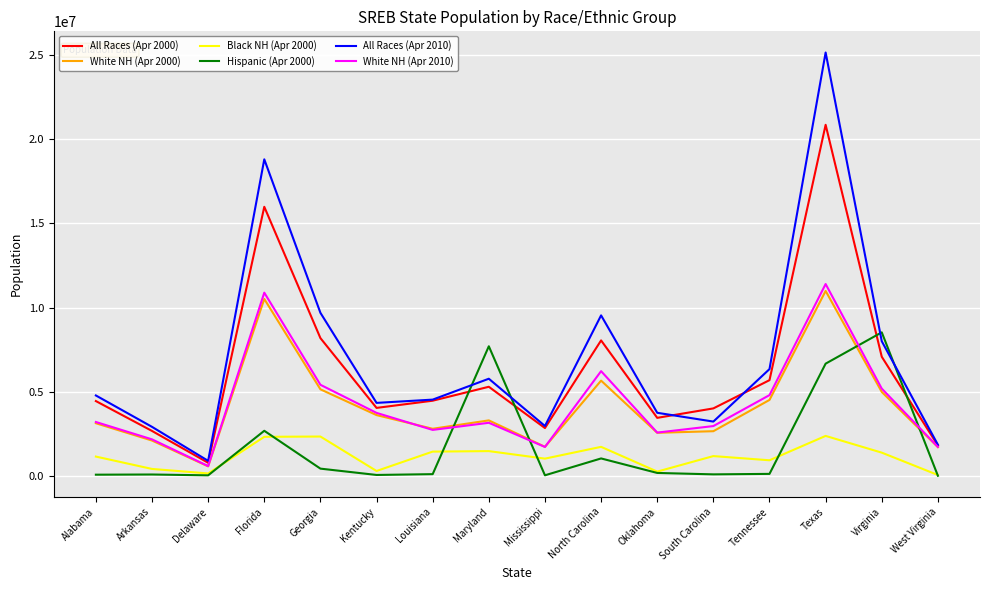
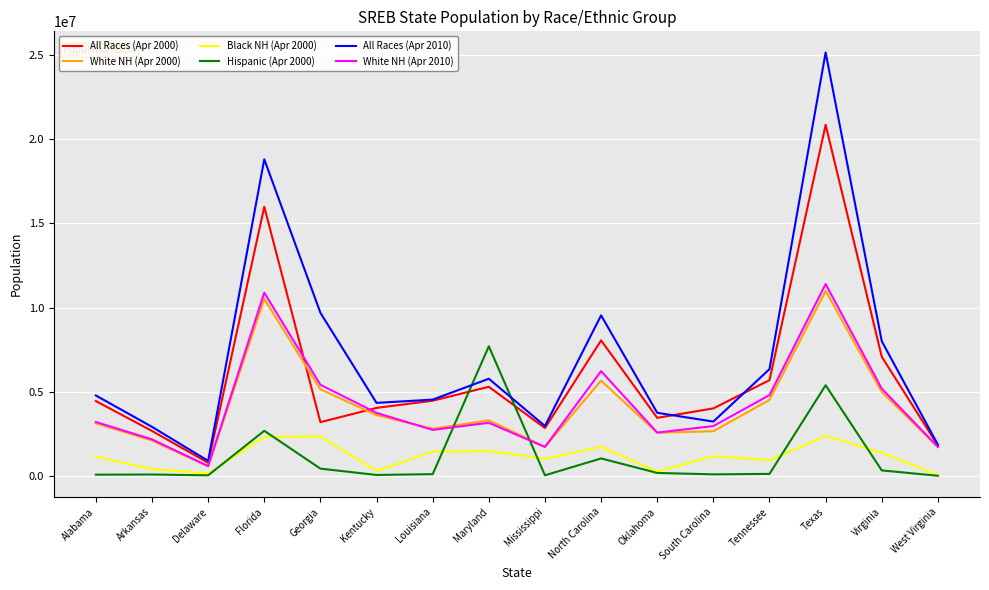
All Races (Apr 2000), Georgia: 8200000 -> 3200000
Hispanic (Apr 2000), Texas: 6700000 -> 5400000
Hispanic (Apr 2000), Virginia: 8500000 -> 300000
